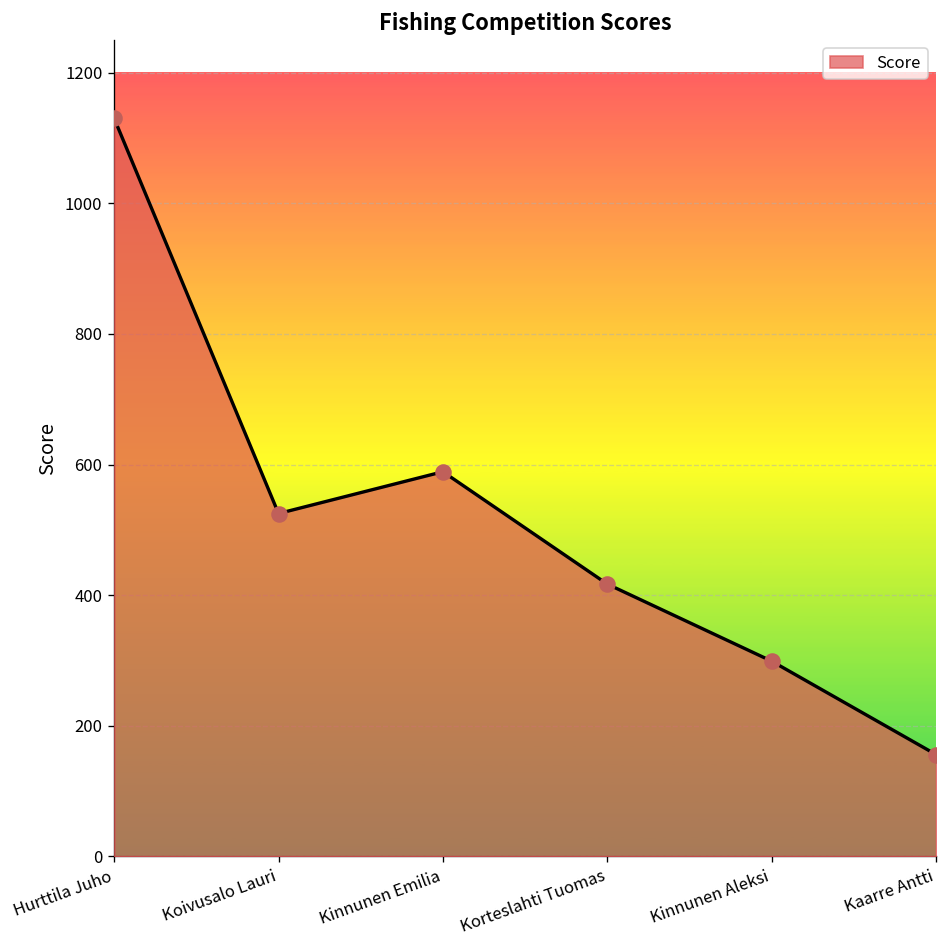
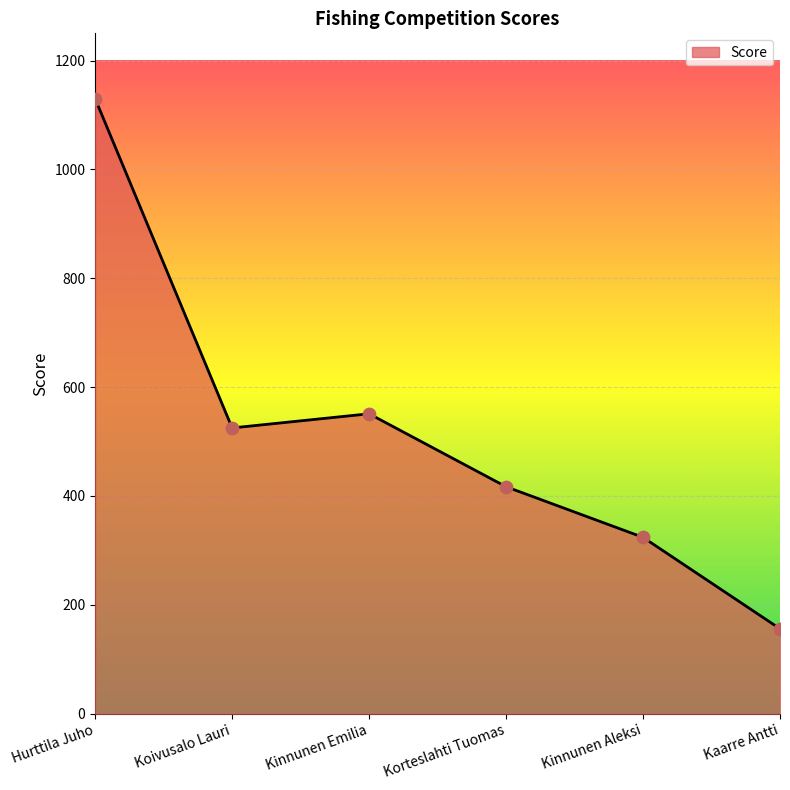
Kinnunen Emilia: 590 -> 550
Kinnunen Aleksi: 300 -> 320
